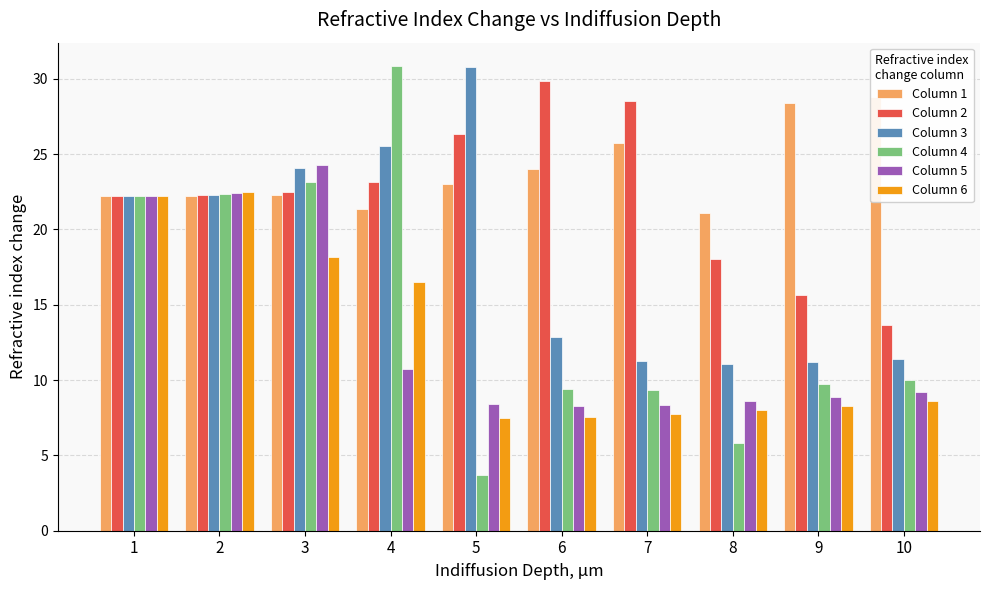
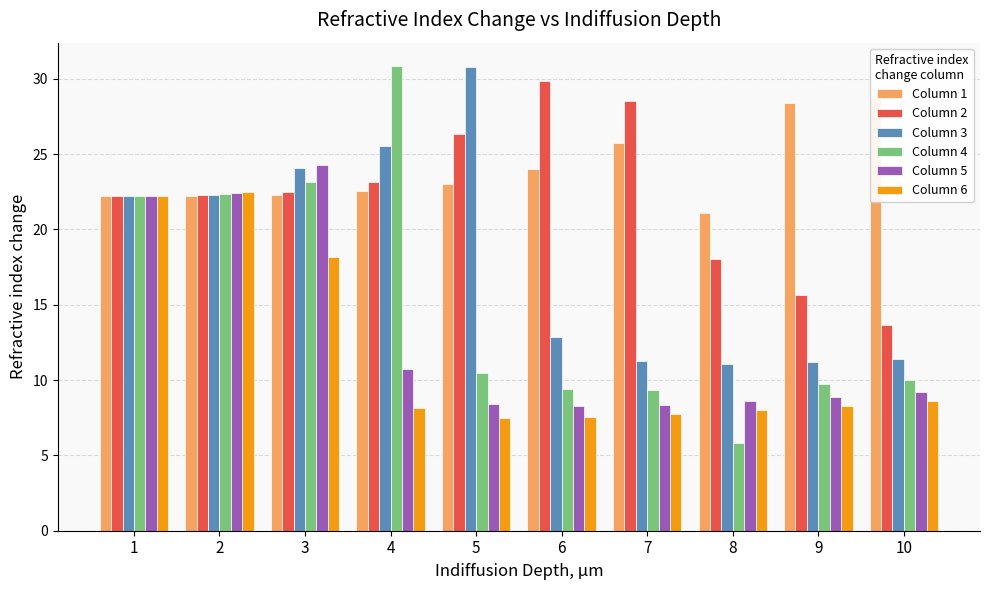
Column 1, 4: 21.4 -> 22.5
Column 6, 4: 16.5 -> 8.2
Column 4, 5: 3.7 -> 10.5
